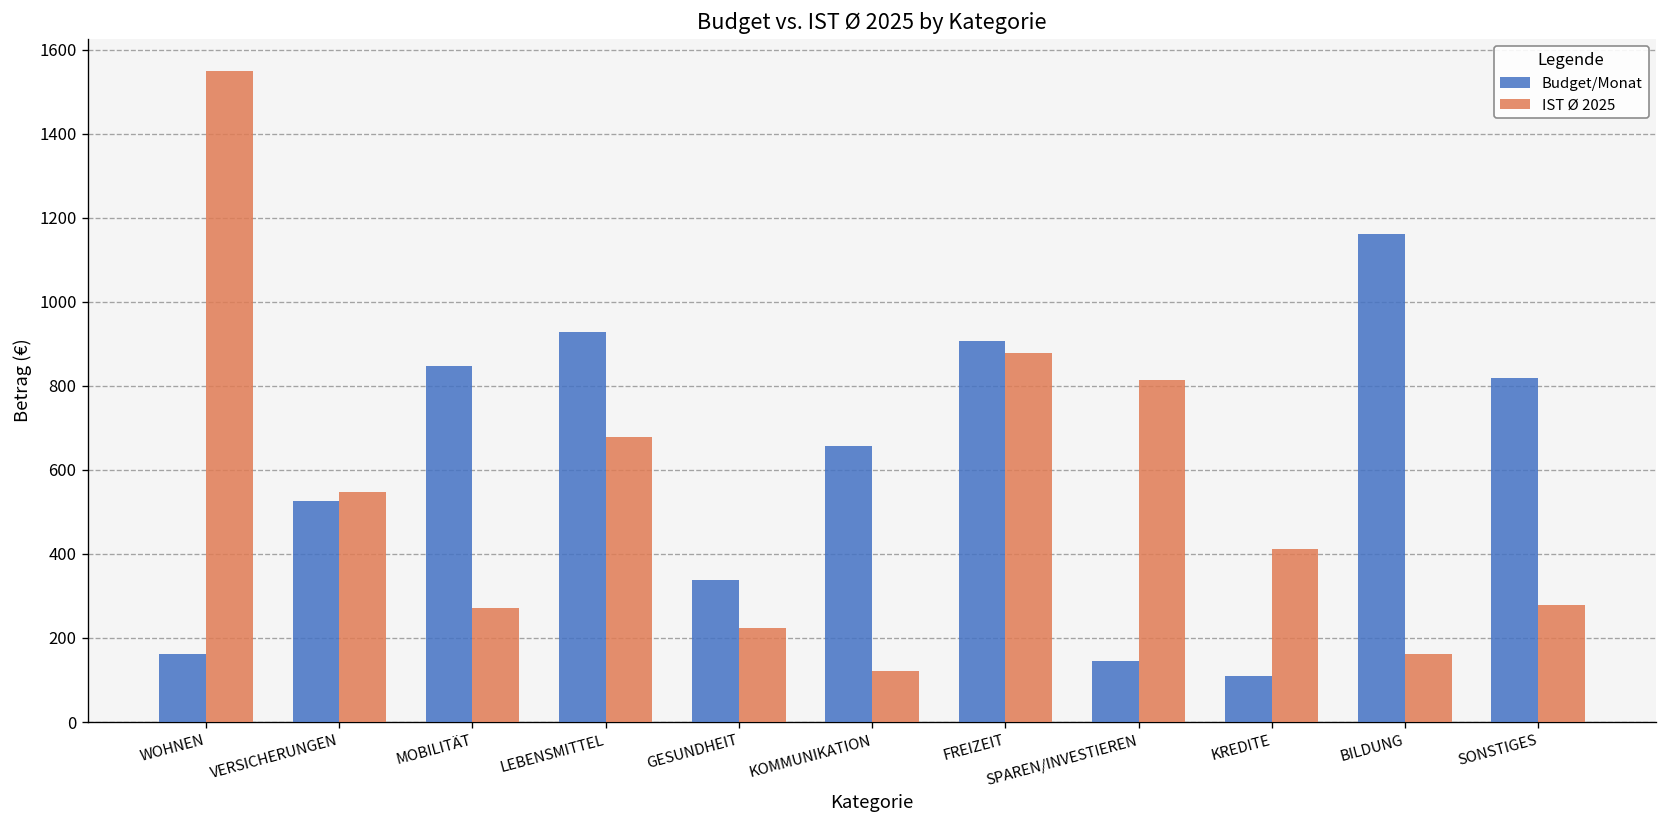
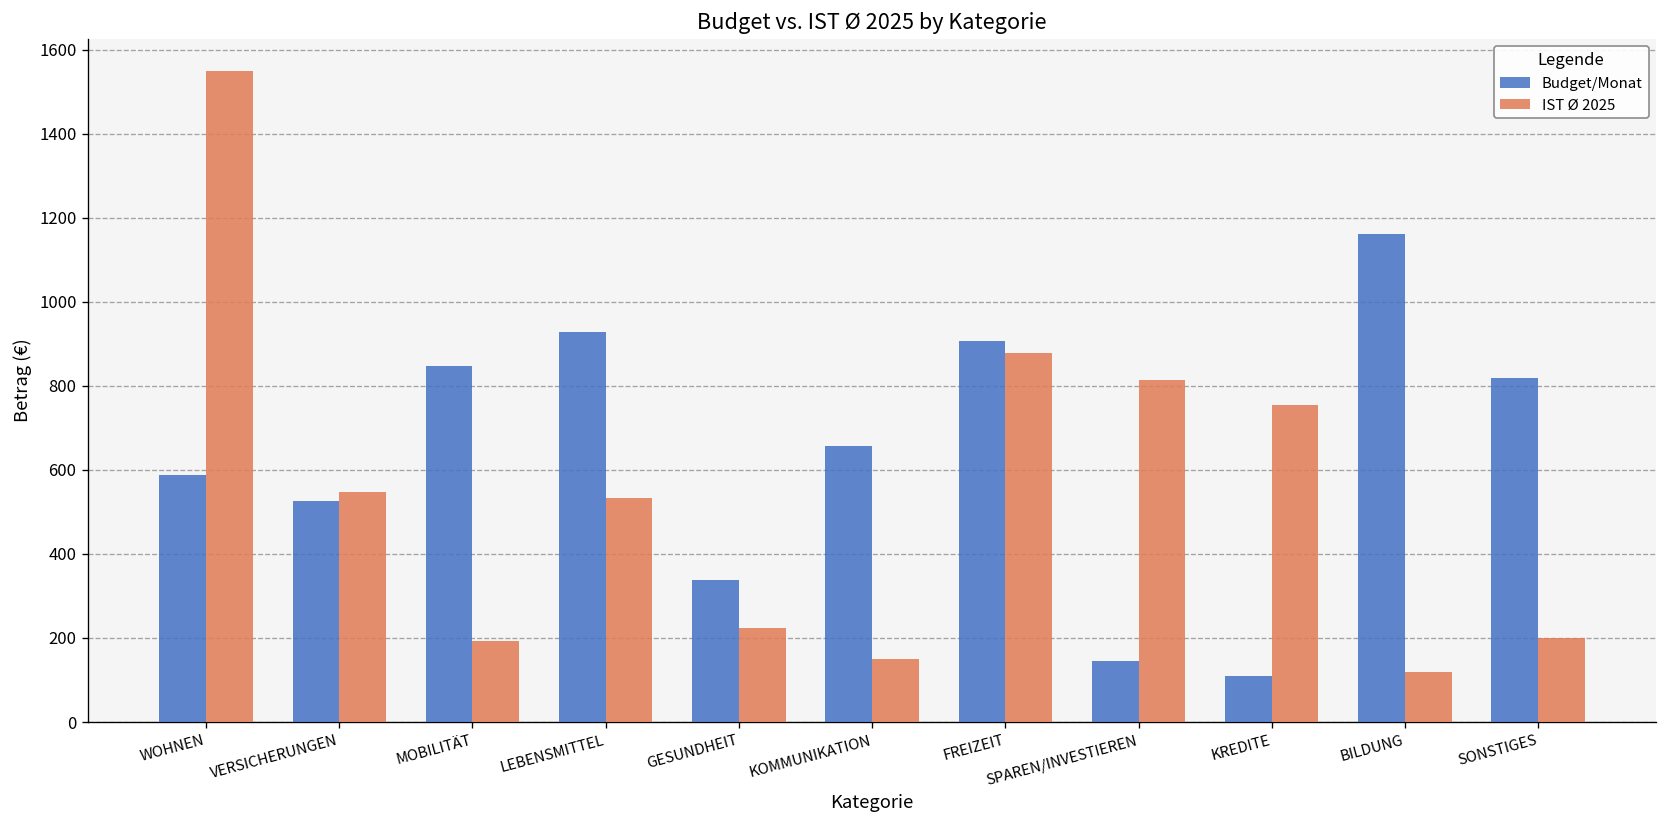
Budget/Monat, WOHNEN: 160 -> 590
IST Ø 2025, MOBILITÄT: 270 -> 190
IST Ø 2025, LEBENSMITTEL: 680 -> 530
IST Ø 2025, KOMMUNIKATION: 120 -> 150
IST Ø 2025, KREDITE: 410 -> 760
IST Ø 2025, BILDUNG: 160 -> 120
IST Ø 2025, SONSTIGES: 280 -> 200
